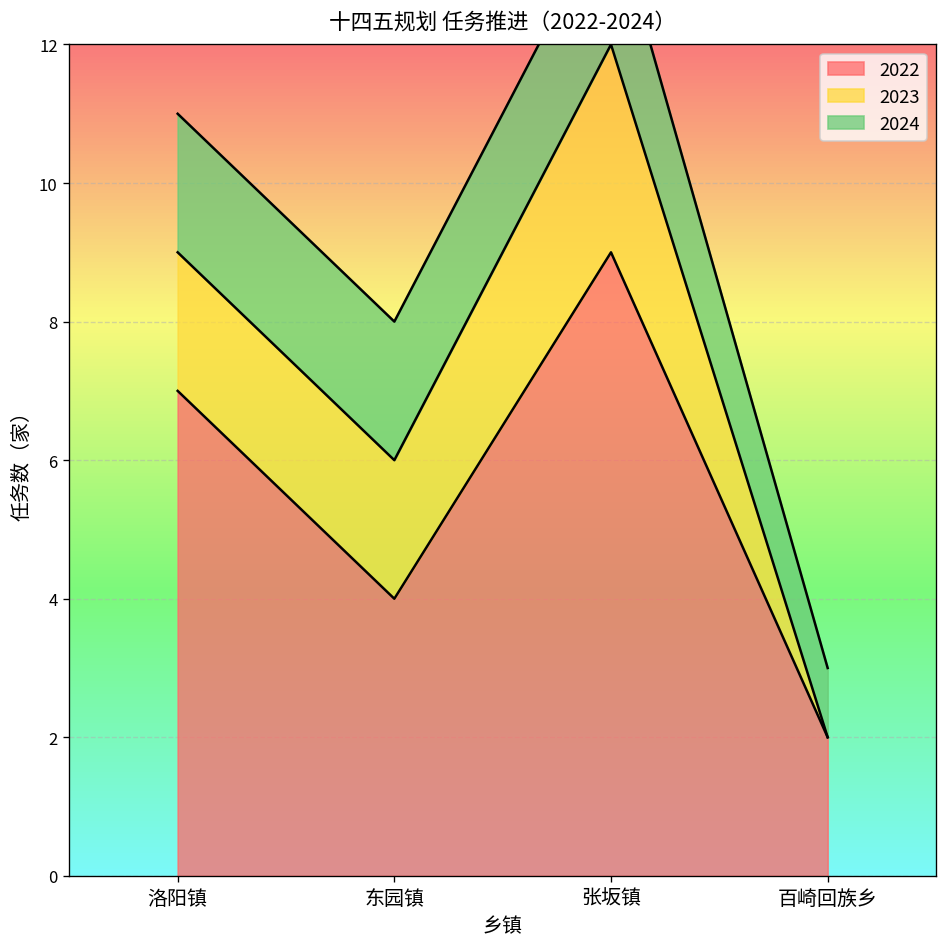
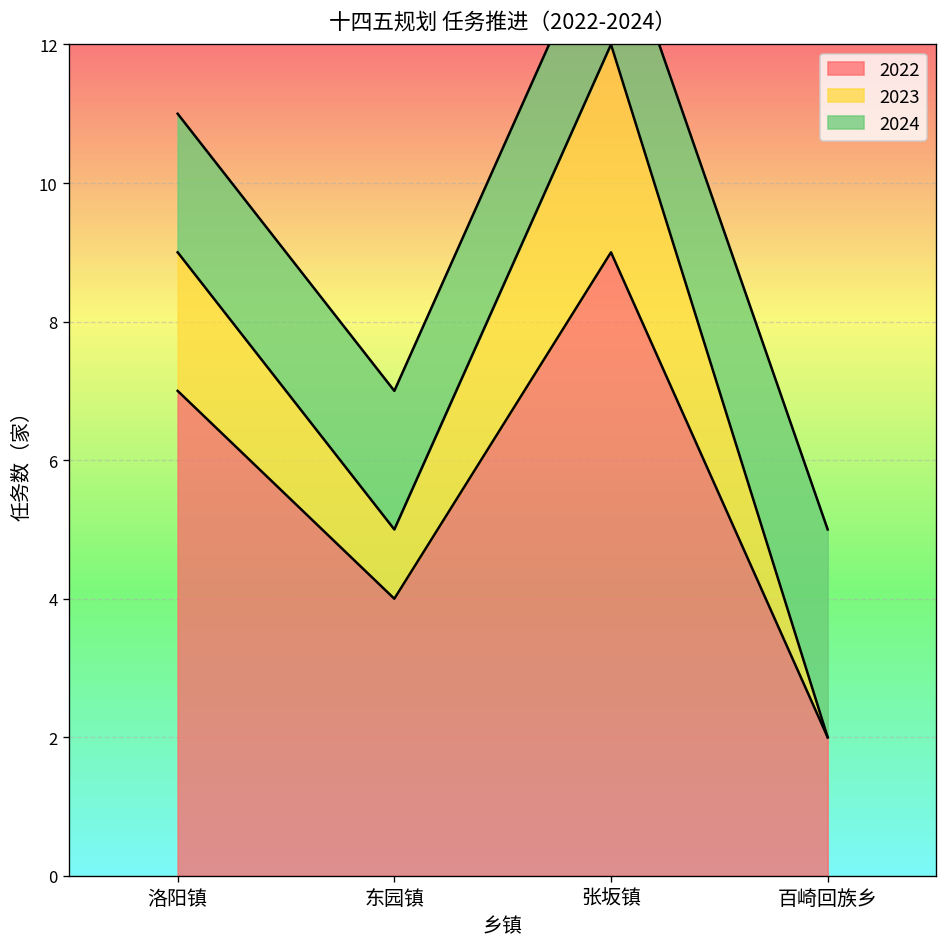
2023, 东园镇: 2 -> 1
2024, 百崎回族乡: 1 -> 3
